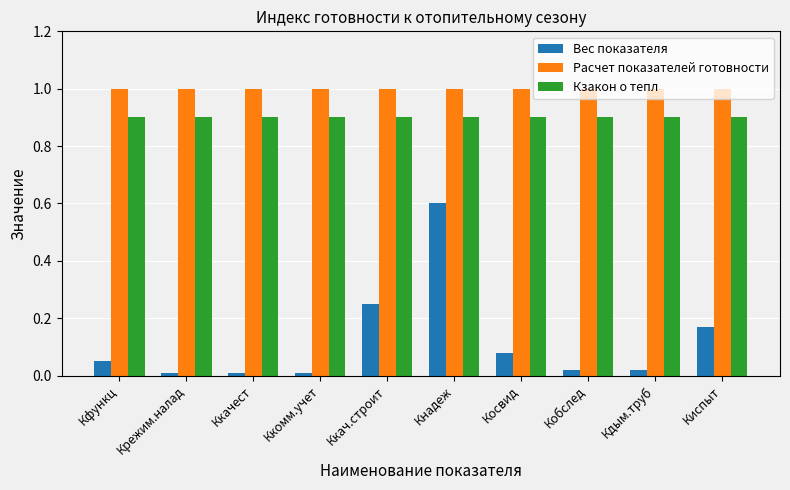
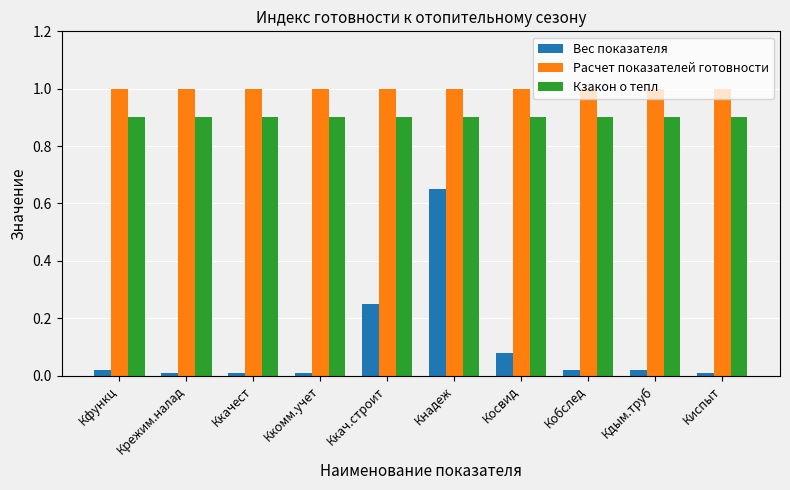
Вес показателя, Кфункц: 0.05 -> 0.02
Вес показателя, Кнадеж: 0.60 -> 0.65
Вес показателя, Киспыт: 0.17 -> 0.01
